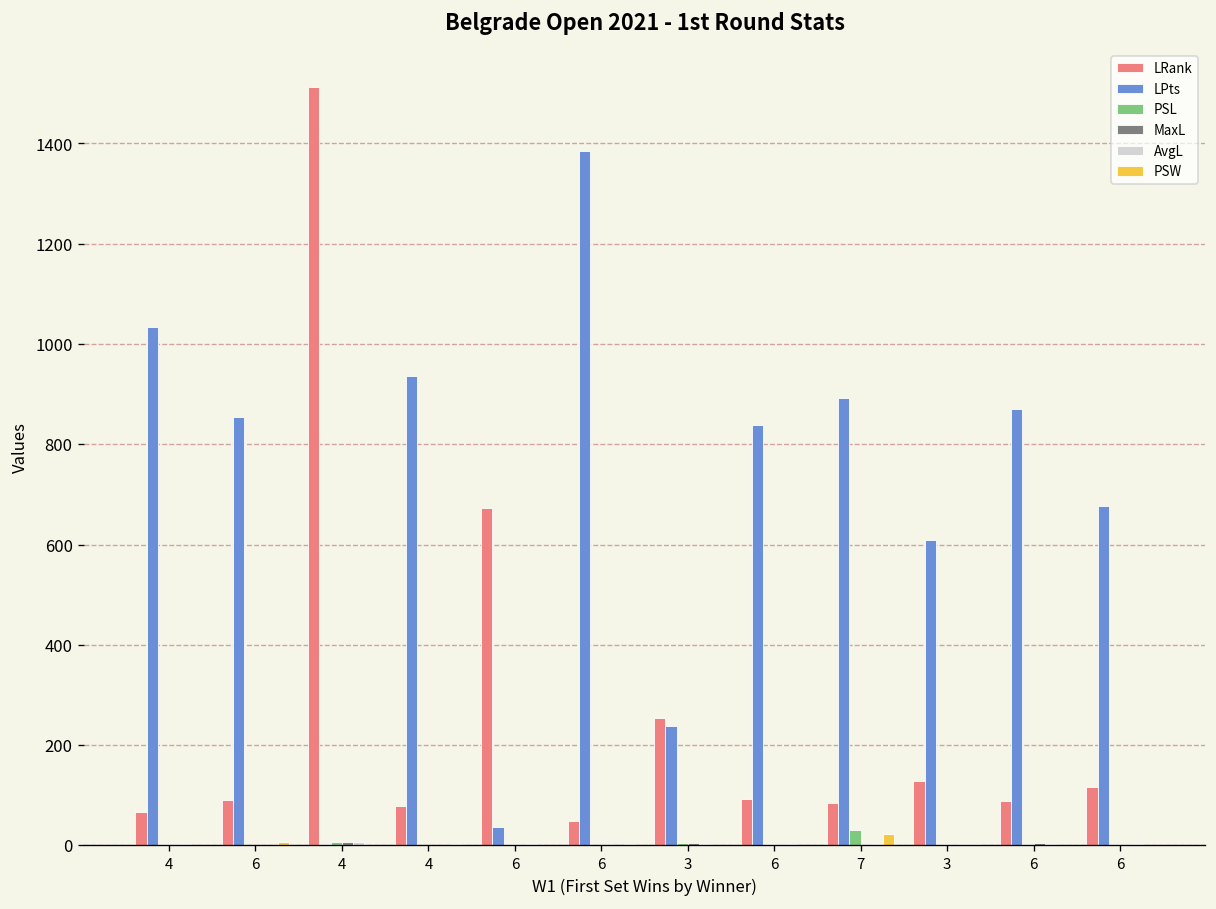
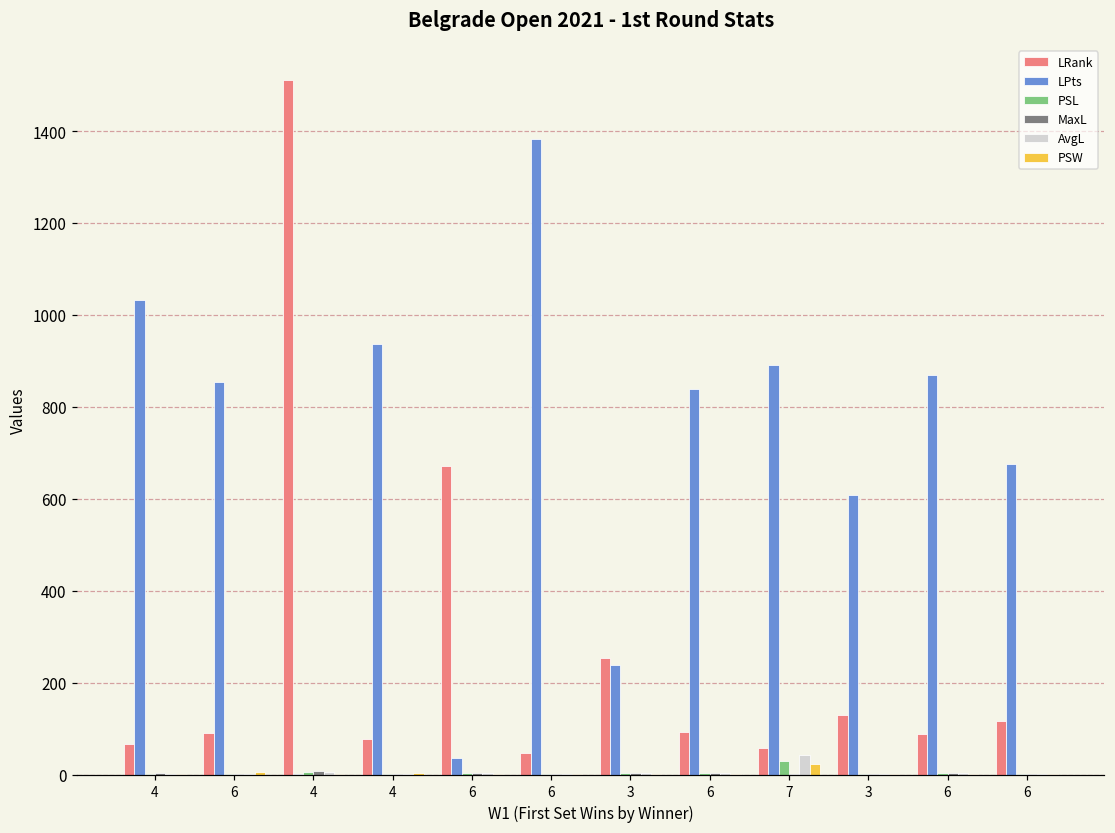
LRank, 7: 80 -> 60
AvgL, 7: 0 -> 40
